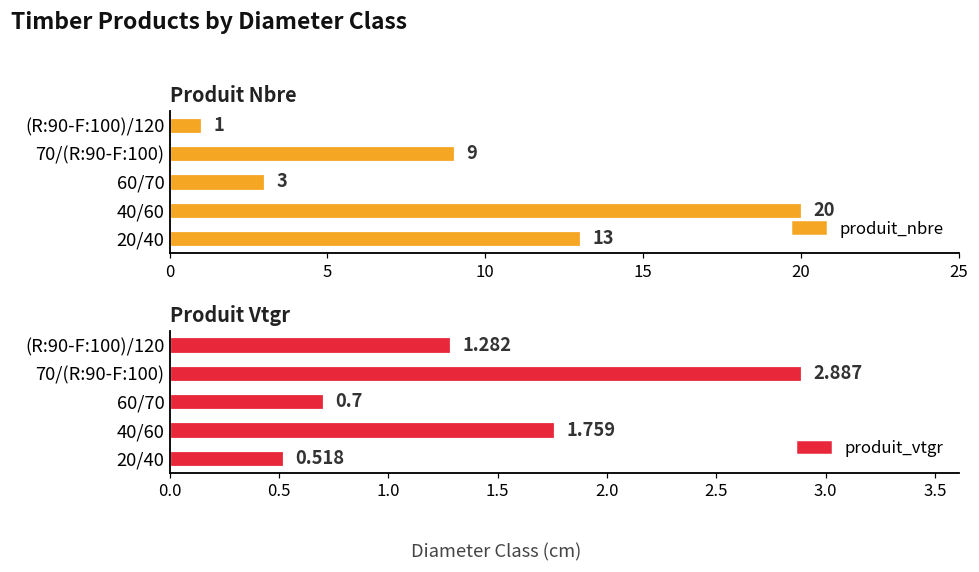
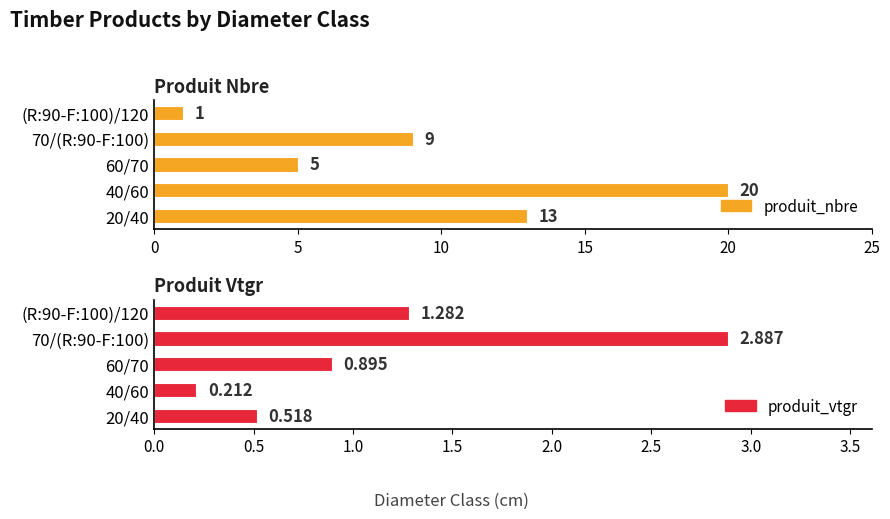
Produit Nbre, 60/70: 3 -> 5
Produit Vtgr, 60/70: 0.7 -> 0.895
Produit Vtgr, 40/60: 1.759 -> 0.212
